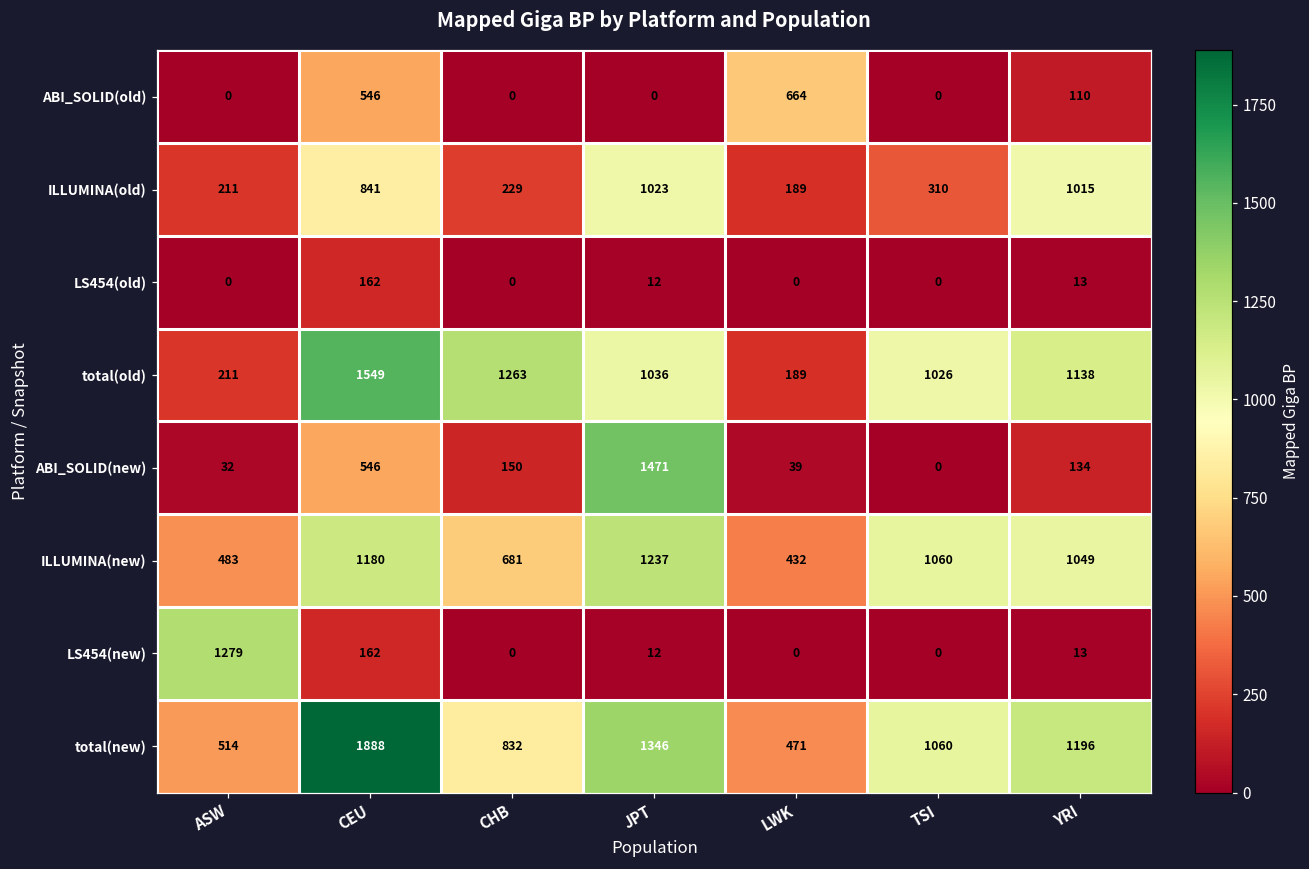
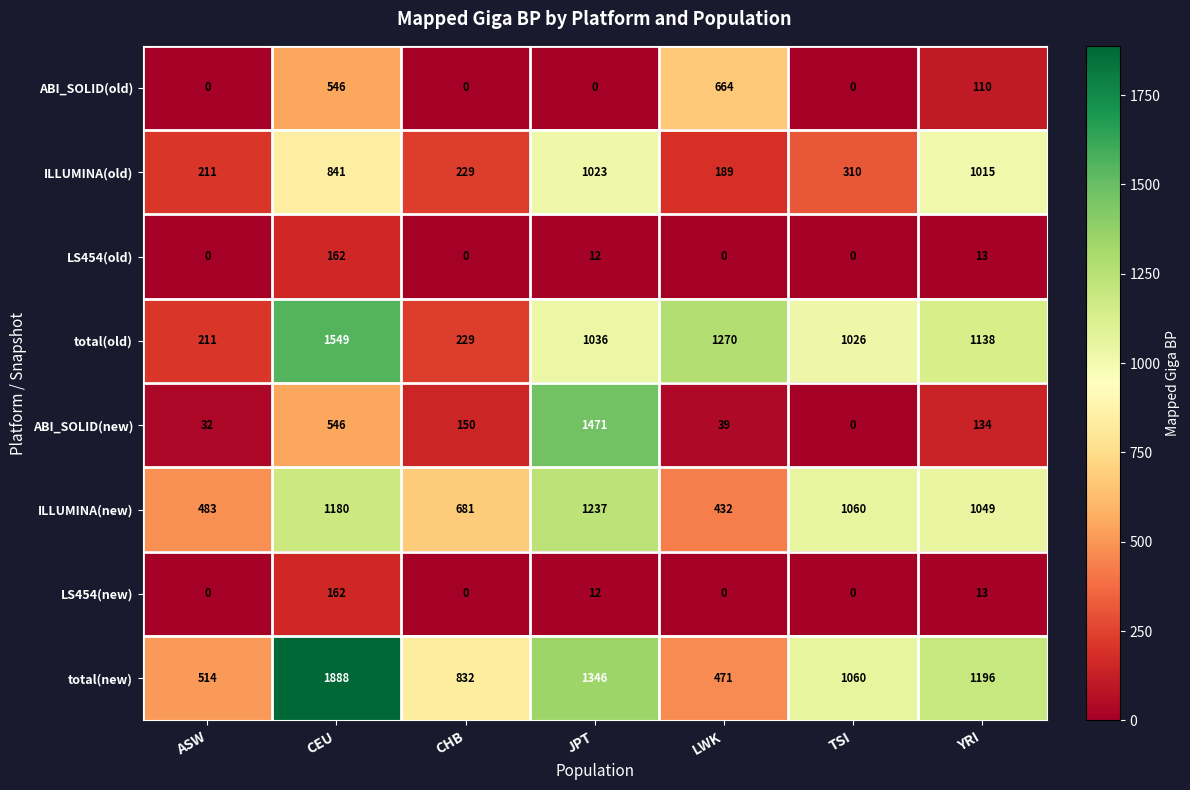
total(old), CHB: 1263 -> 229
total(old), LWK: 189 -> 1270
LS454(new), ASW: 1279 -> 0
